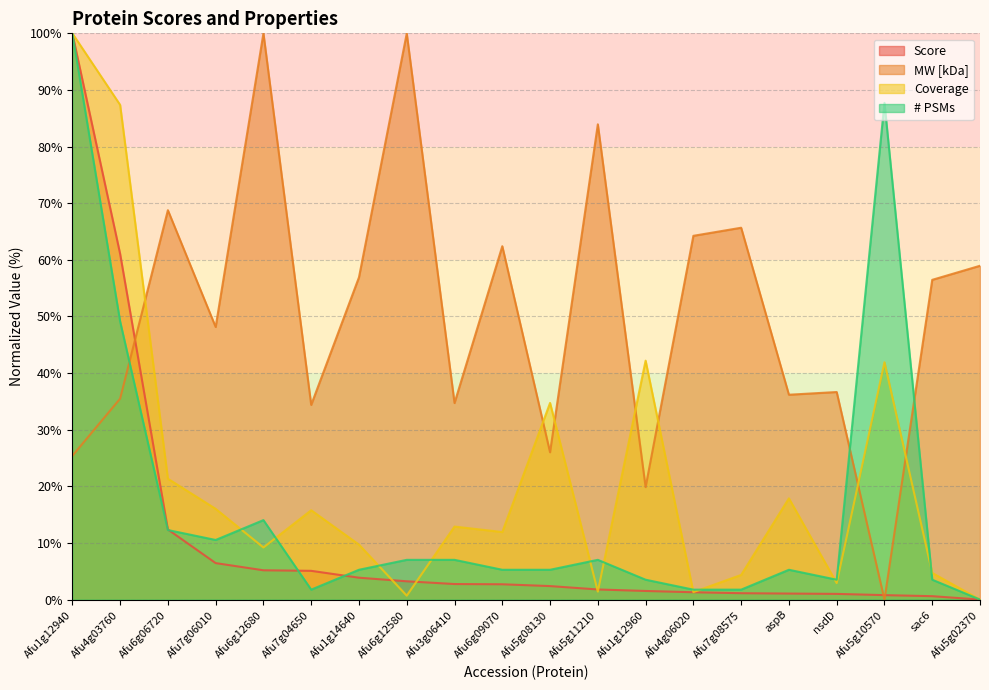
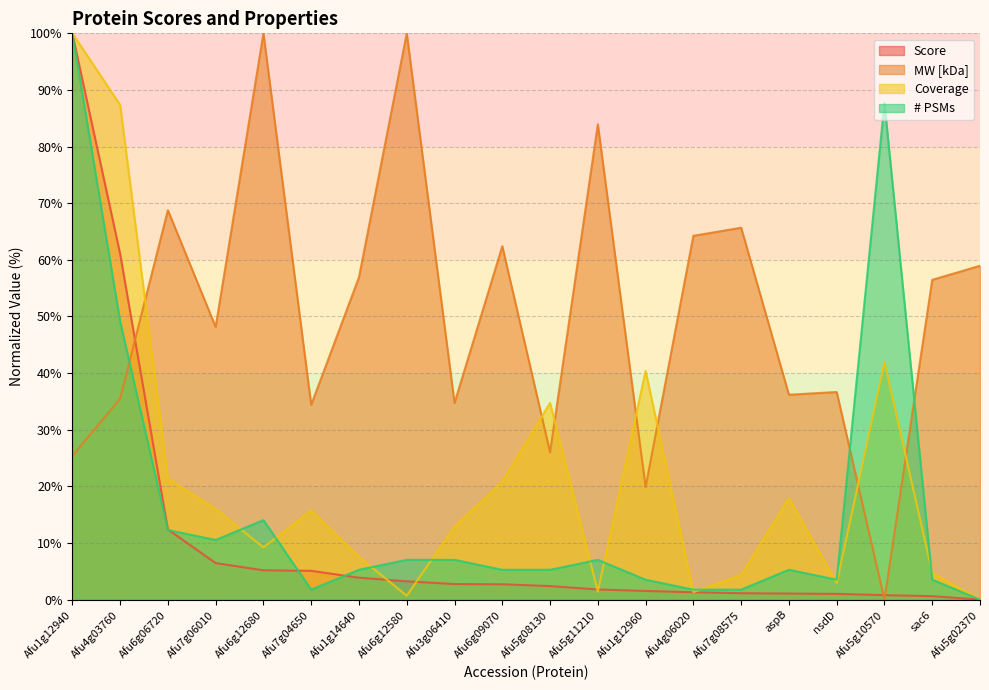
Coverage, Afu1g14640: 10% -> 8%
Coverage, Afu6g09070: 12% -> 21%
Coverage, Afu1g12960: 42% -> 40%
